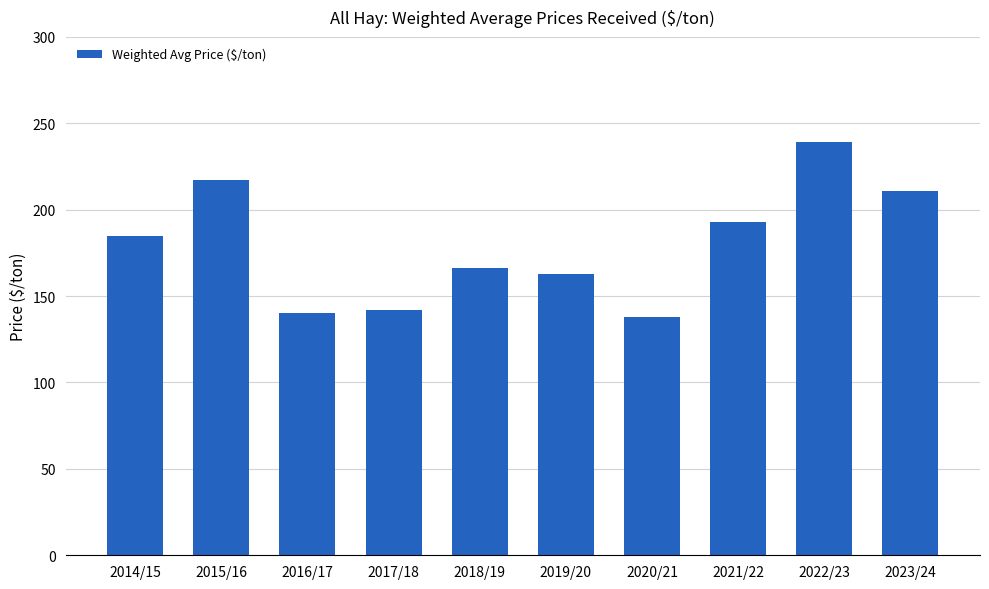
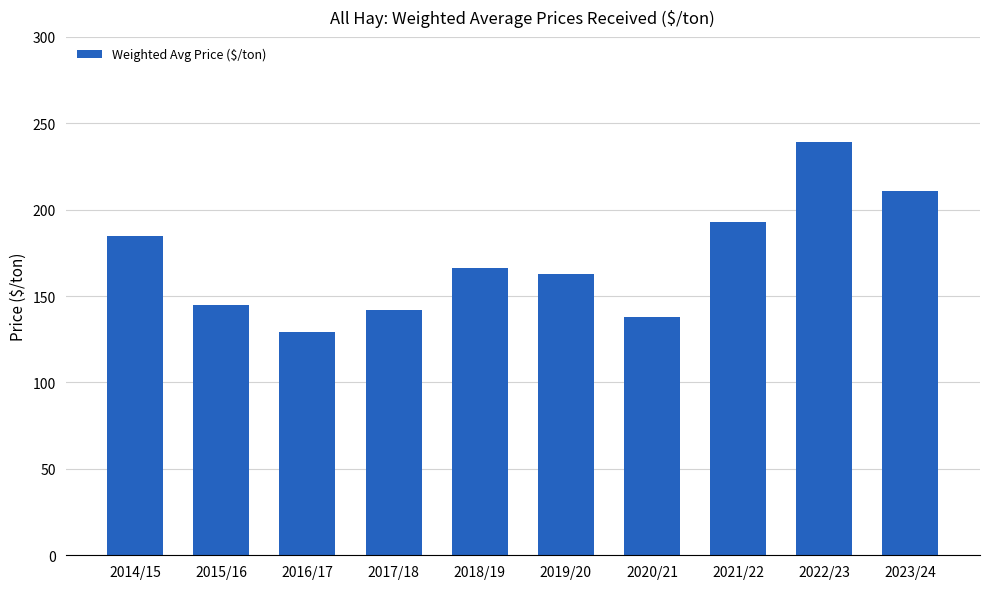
2015/16: 217 -> 145
2016/17: 140 -> 129
